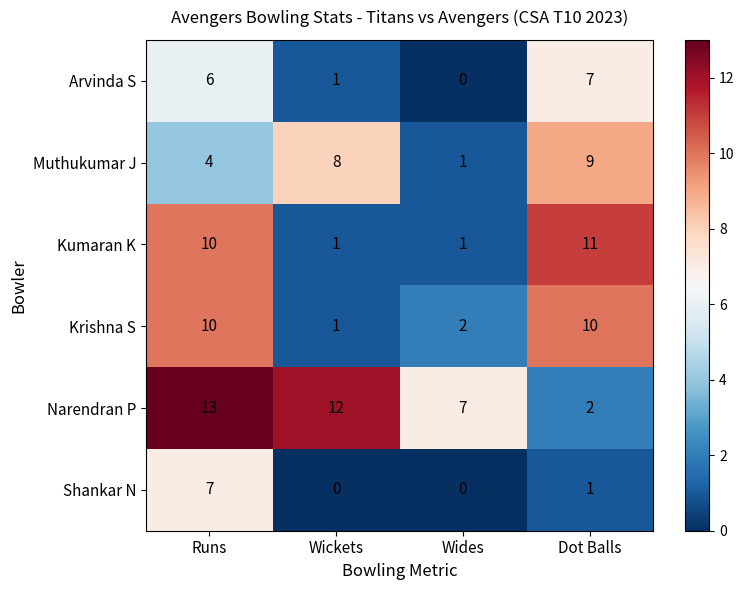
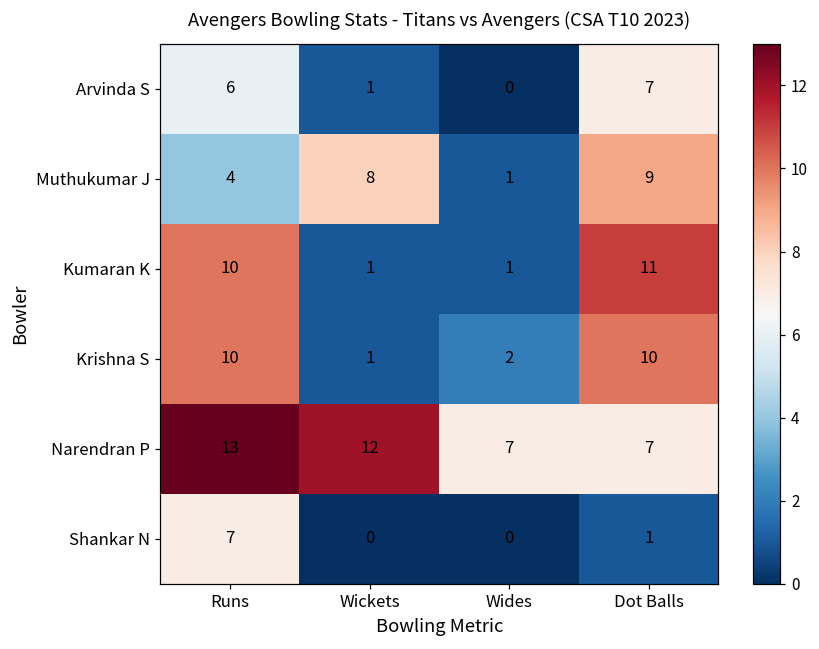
Narendran P, Dot Balls: 2 -> 7
